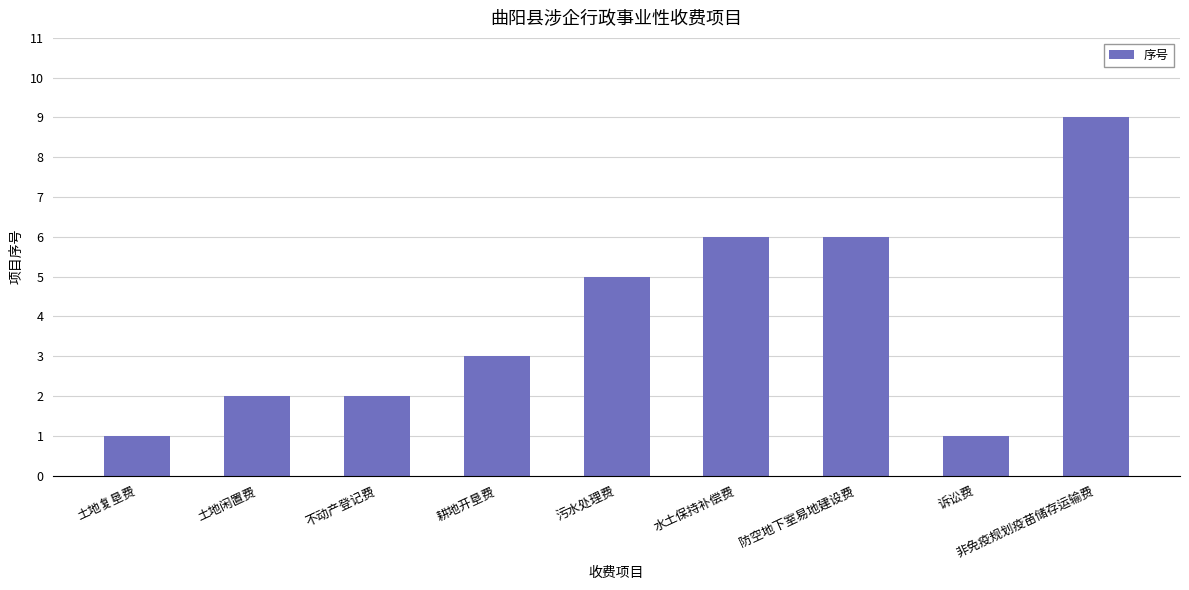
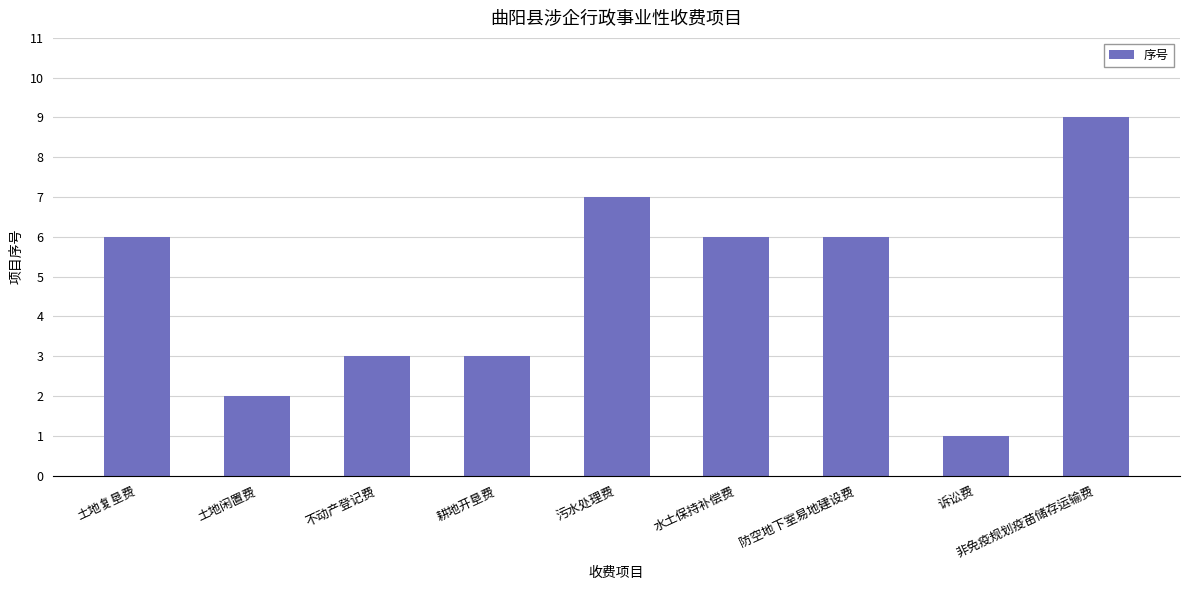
土地复垦费: 1 -> 6
不动产登记费: 2 -> 3
污水处理费: 5 -> 7
